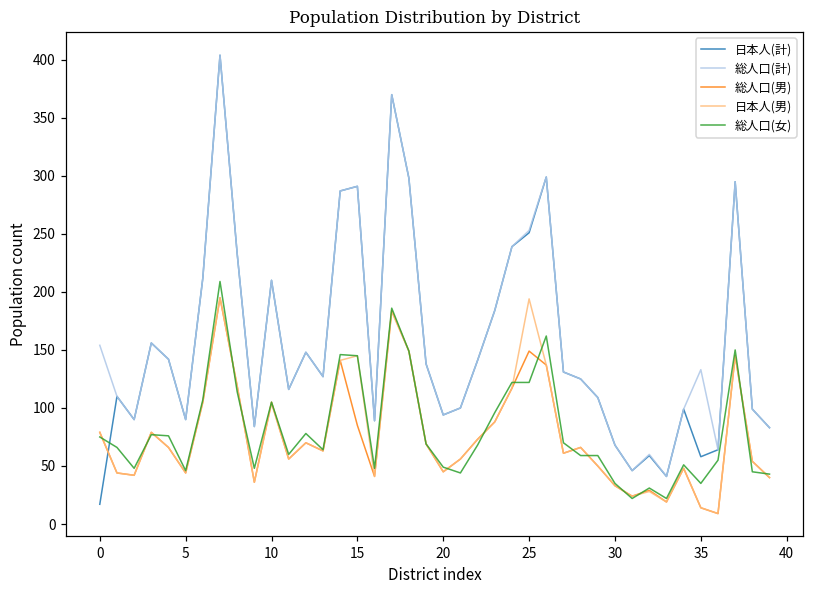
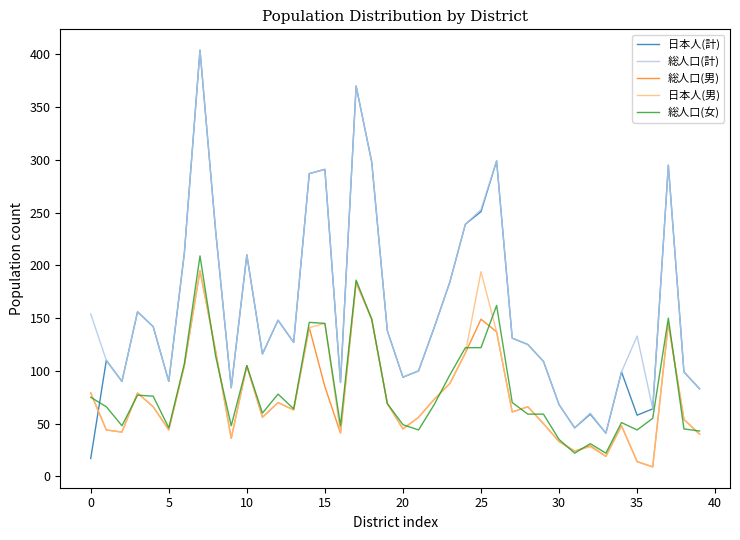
総人口(女), 35: 35 -> 44
